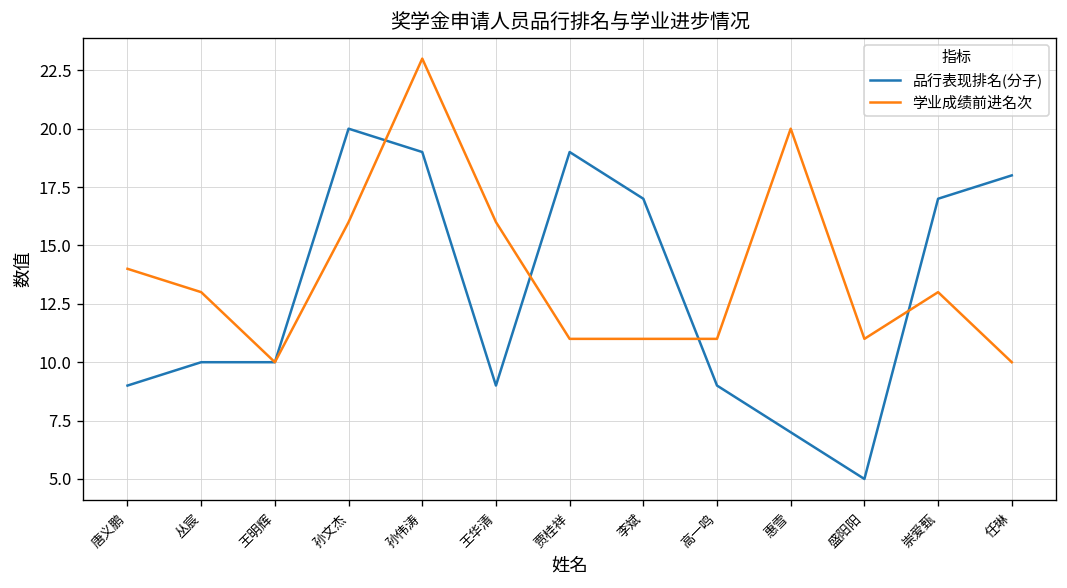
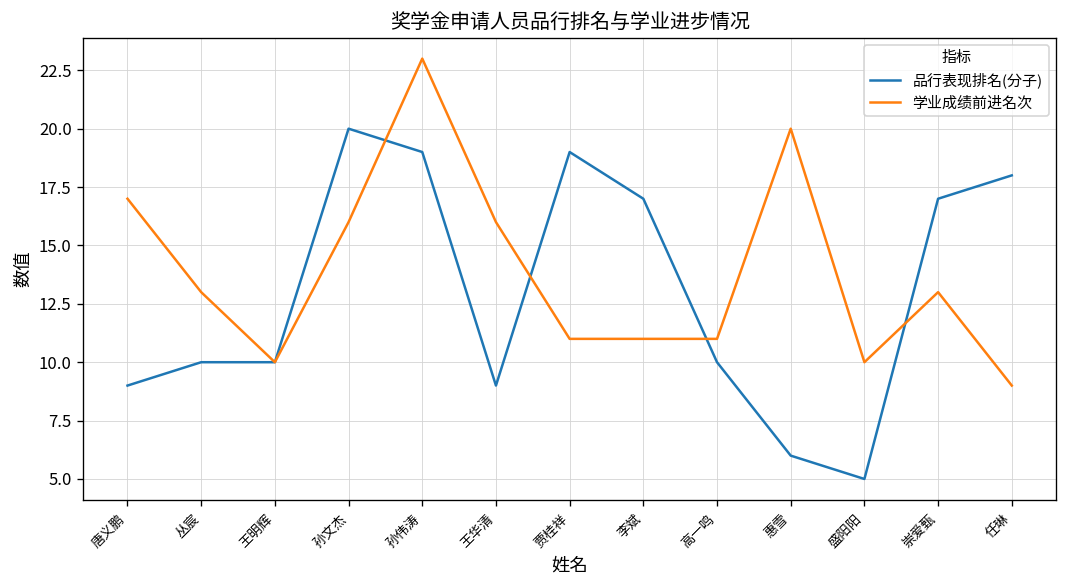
学业成绩前进名次, 唐义鹏: 14 -> 17
品行表现排名(分子), 高一鸣: 9 -> 10
品行表现排名(分子), 惠雪: 7 -> 6
学业成绩前进名次, 盛阳阳: 11 -> 10
学业成绩前进名次, 任琳: 10 -> 9
